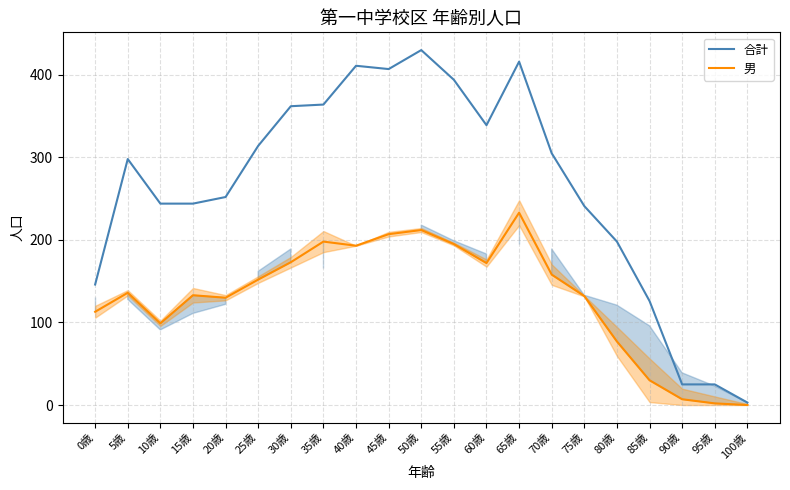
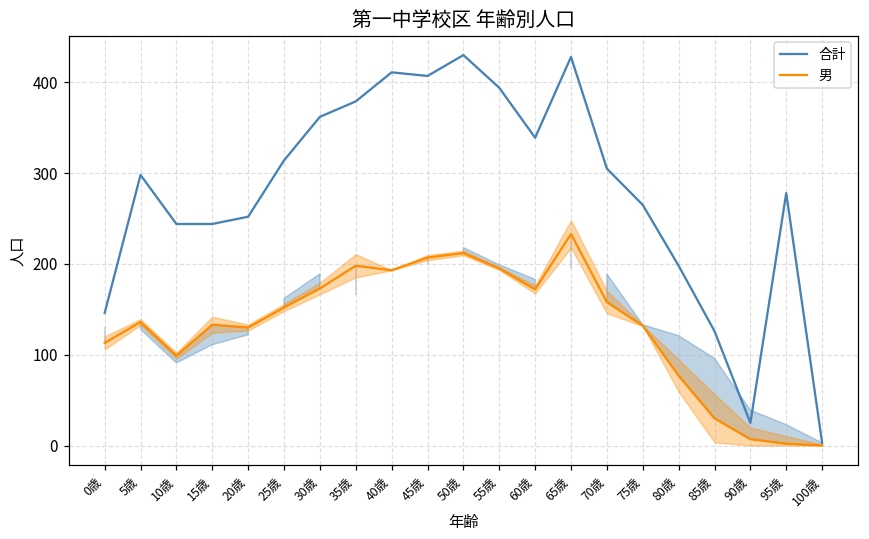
合計, 35歳: 360 -> 380
合計, 65歳: 420 -> 430
合計, 75歳: 240 -> 270
合計, 95歳: 30 -> 280
